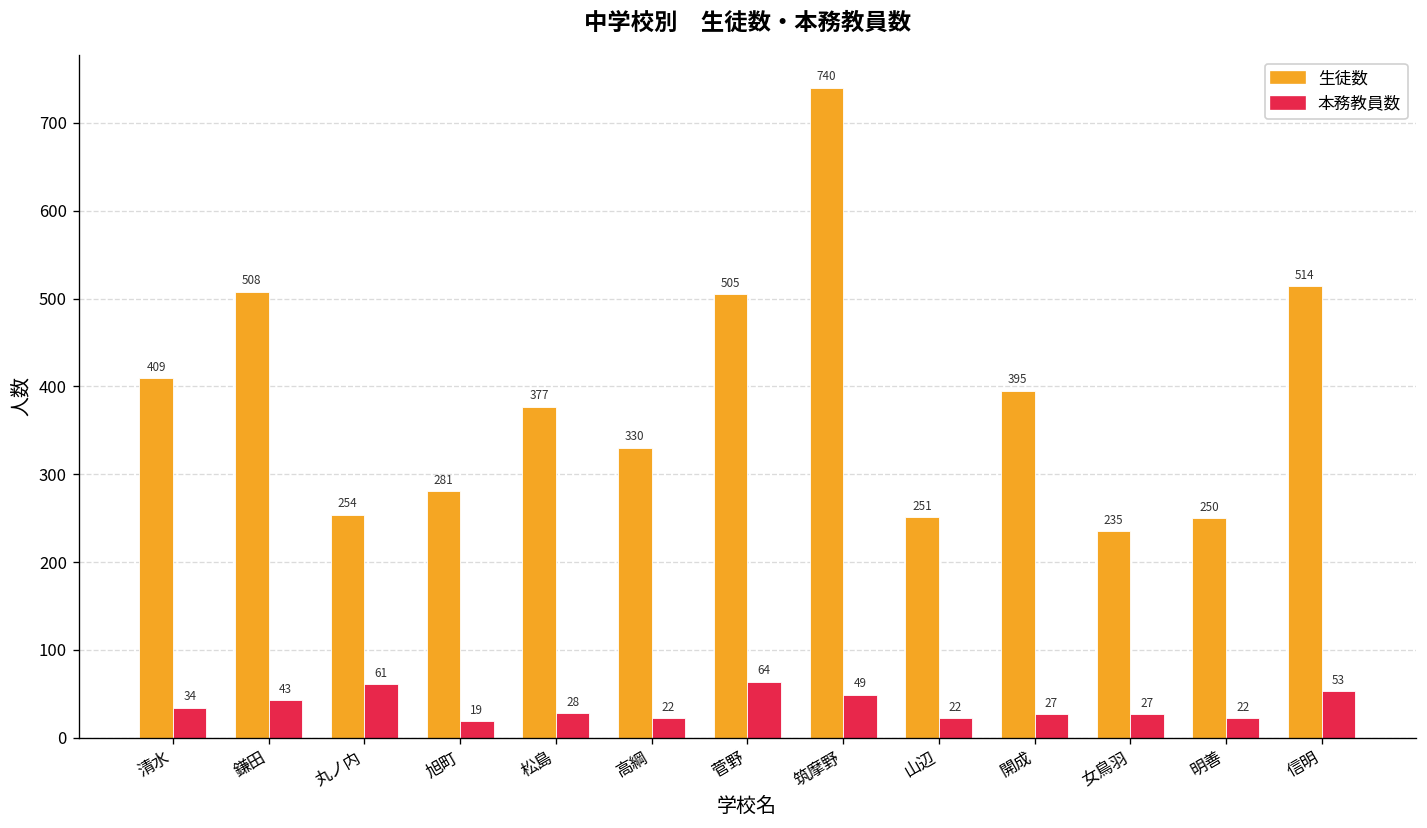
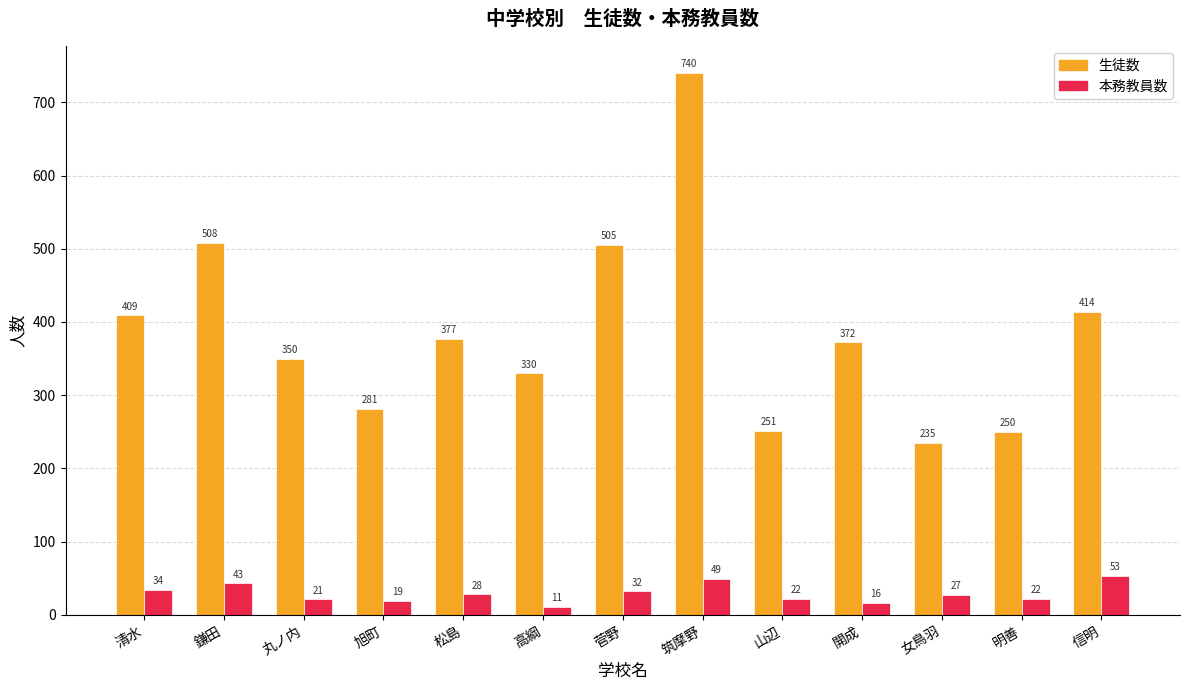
生徒数, 丸ノ内: 254 -> 350
本務教員数, 丸ノ内: 61 -> 21
本務教員数, 高綱: 22 -> 11
本務教員数, 菅野: 64 -> 32
生徒数, 開成: 395 -> 372
本務教員数, 開成: 27 -> 16
生徒数, 信明: 514 -> 414
